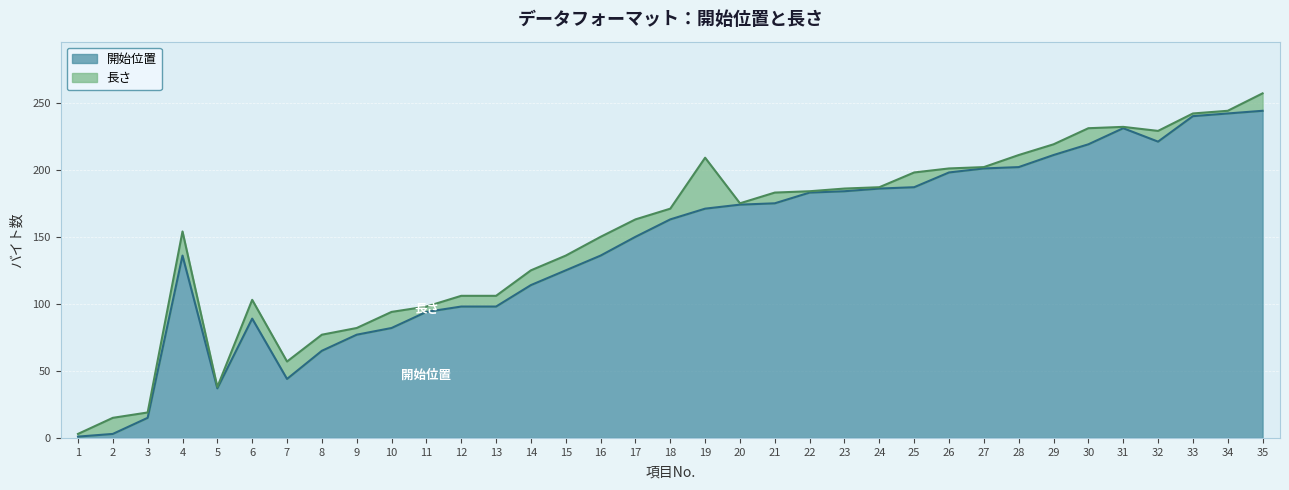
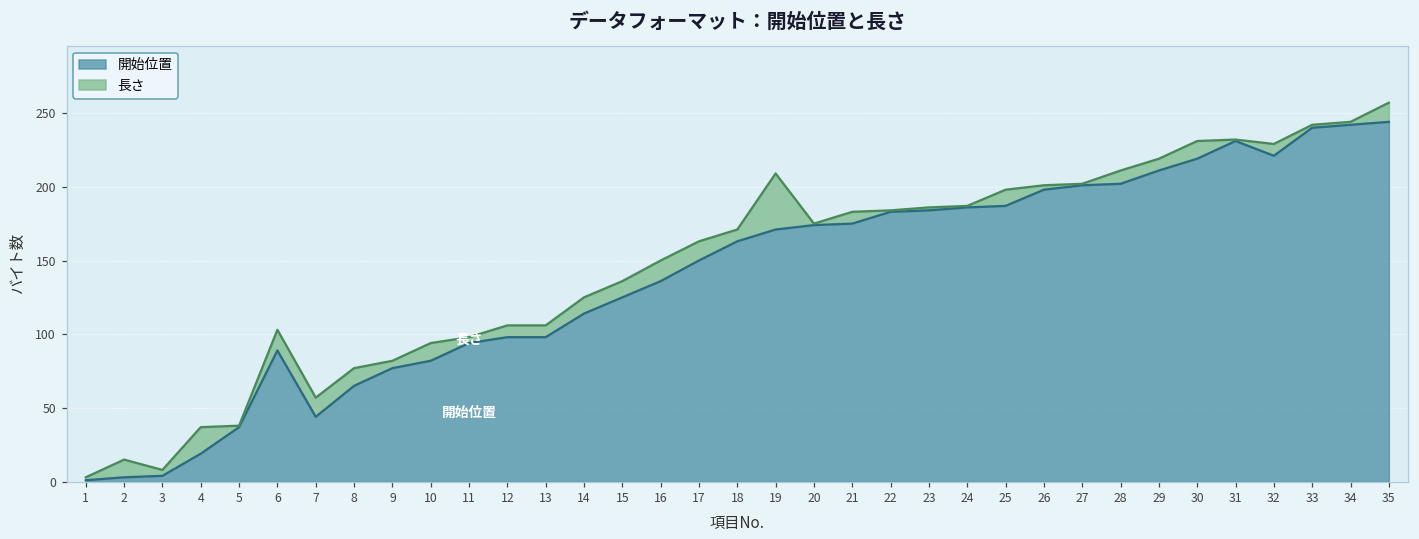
開始位置, 3: 15 -> 4
開始位置, 4: 136 -> 19
